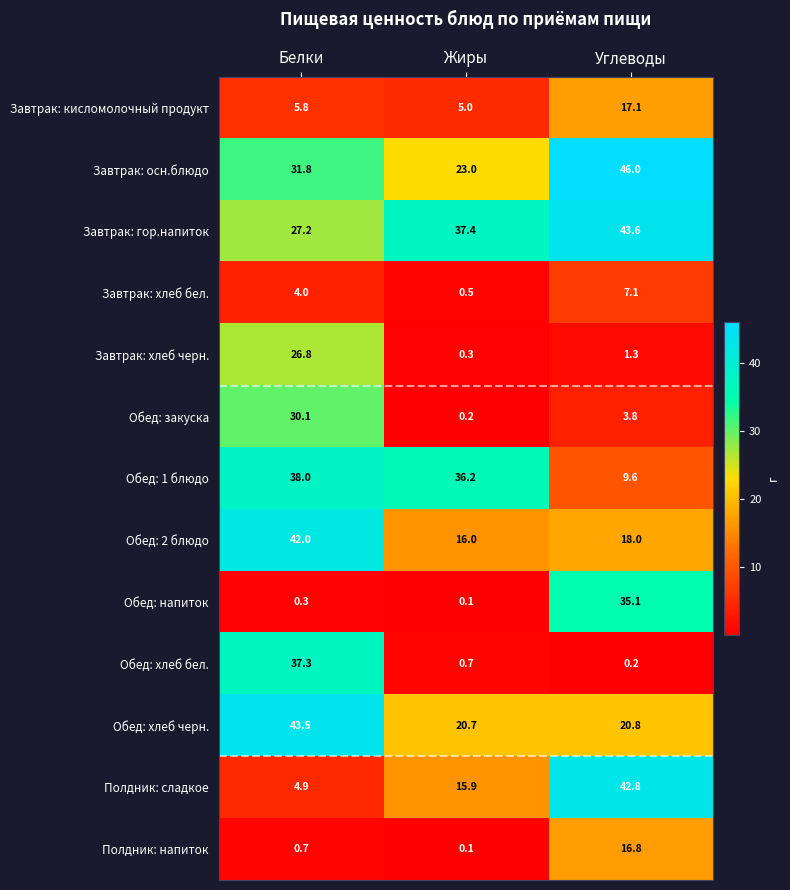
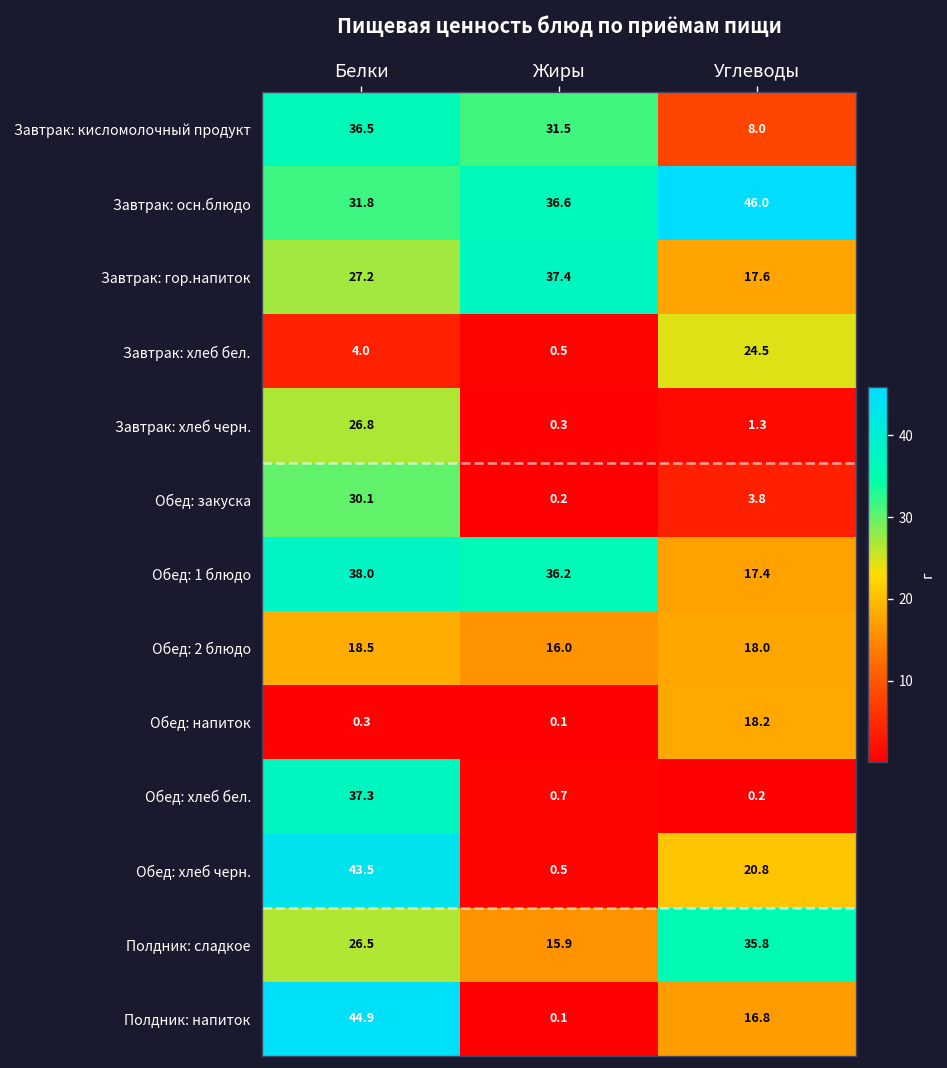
Завтрак: кисломолочный продукт, Белки: 5.8 -> 36.5
Завтрак: кисломолочный продукт, Жиры: 5.0 -> 31.5
Завтрак: кисломолочный продукт, Углеводы: 17.1 -> 8.0
Завтрак: осн.блюдо, Жиры: 23.0 -> 36.6
Завтрак: гор.напиток, Углеводы: 43.6 -> 17.6
Завтрак: хлеб бел., Углеводы: 7.1 -> 24.5
Обед: 1 блюдо, Углеводы: 9.6 -> 17.4
Обед: 2 блюдо, Белки: 42.0 -> 18.5
Обед: напиток, Углеводы: 35.1 -> 18.2
Обед: хлеб черн., Жиры: 20.7 -> 0.5
Полдник: сладкое, Белки: 4.9 -> 26.5
Полдник: сладкое, Углеводы: 42.8 -> 35.8
Полдник: напиток, Белки: 0.7 -> 44.9
